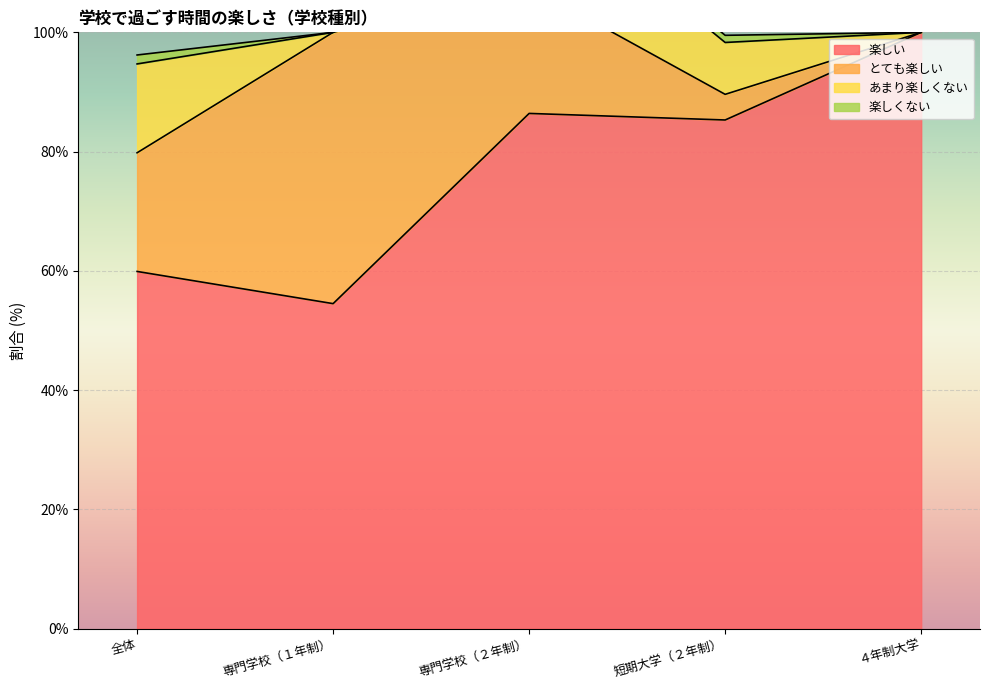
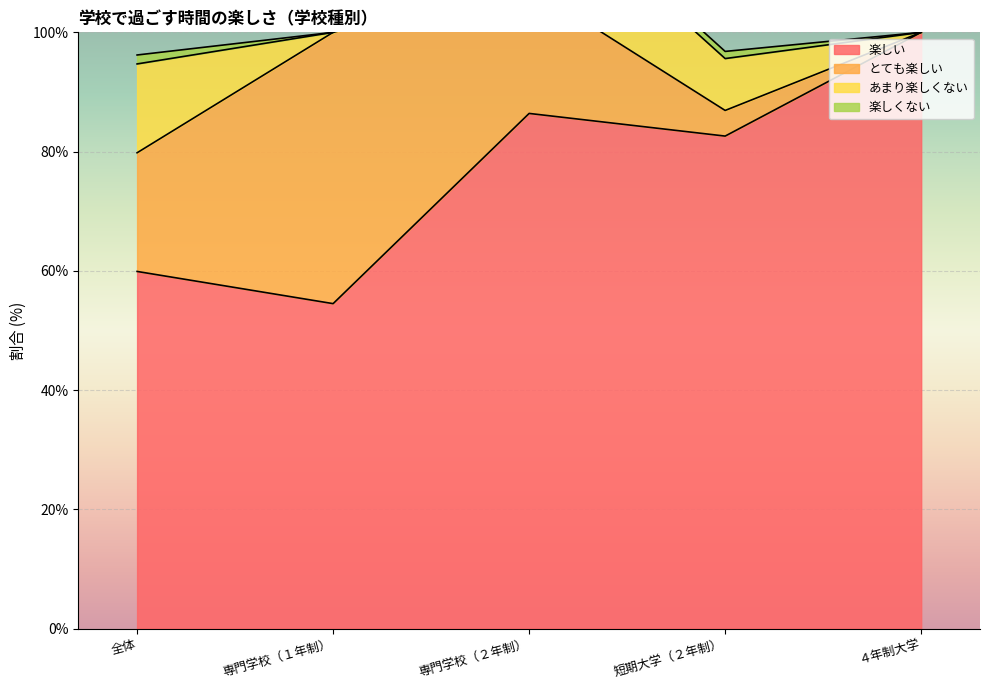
楽しい, 短期大学（２年制）: 85% -> 83%
